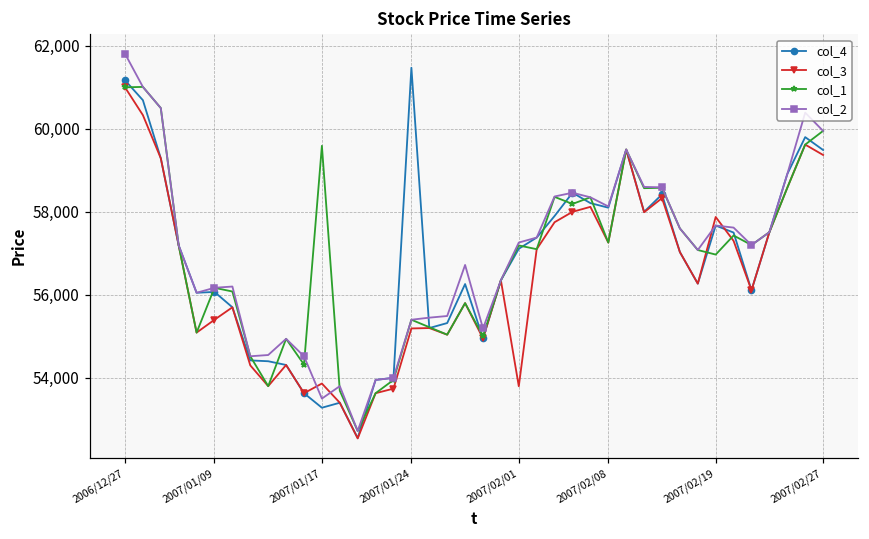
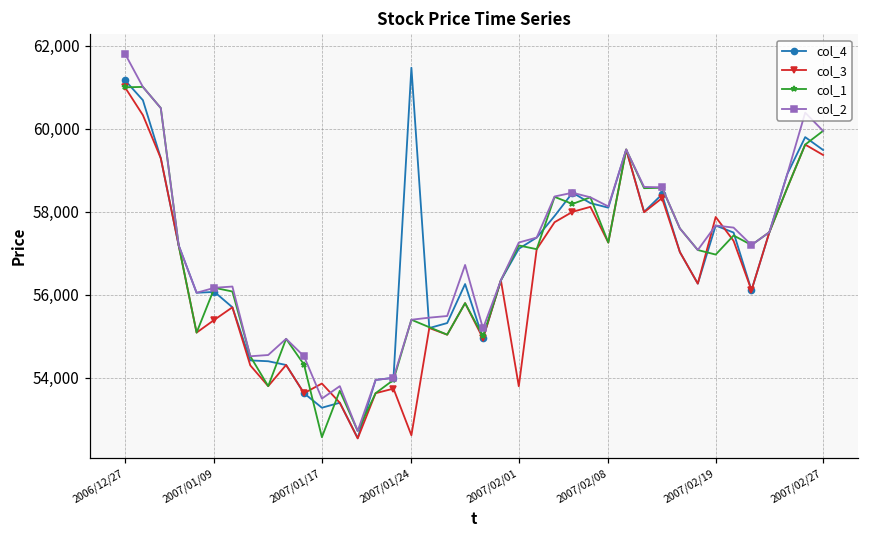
col_1, 2007/01/17: 59,600 -> 52,600
col_3, 2007/01/24: 55,200 -> 52,600
